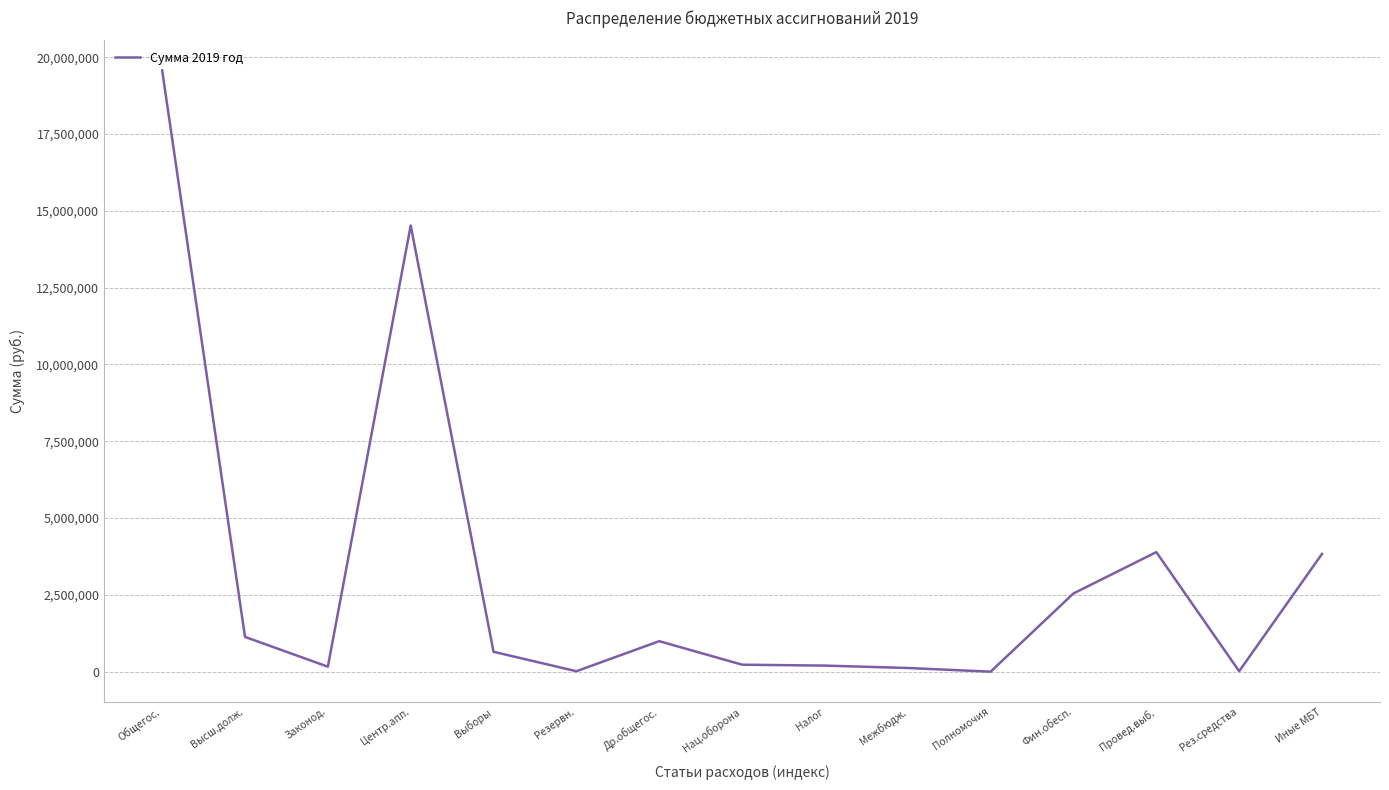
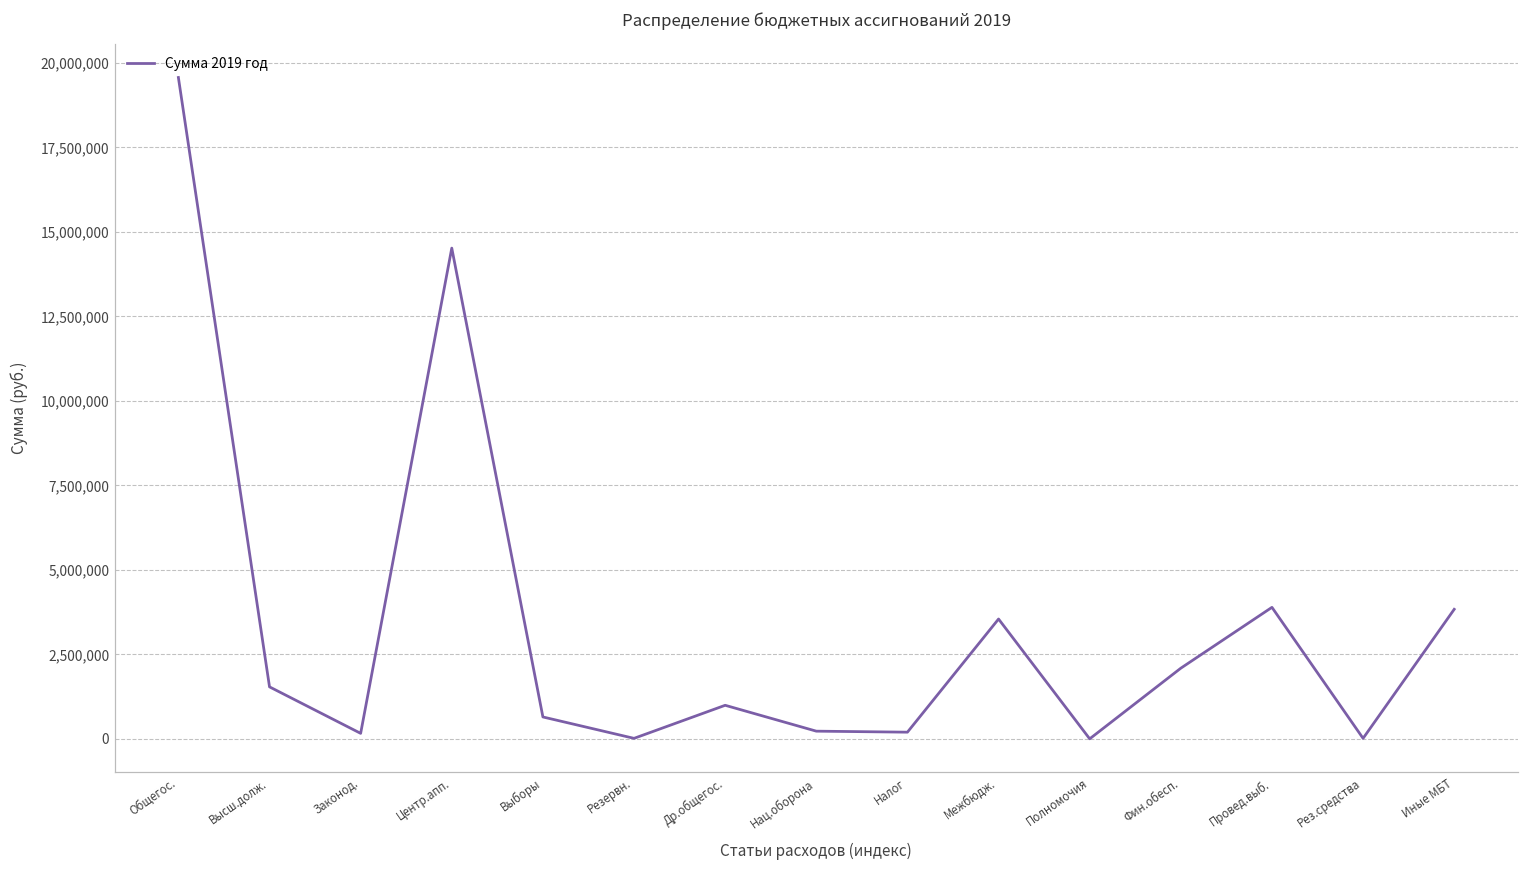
Высш.долж.: 1,100,000 -> 1,500,000
Межбюдж.: 100,000 -> 3,500,000
Фин.обесп.: 2,500,000 -> 2,100,000
